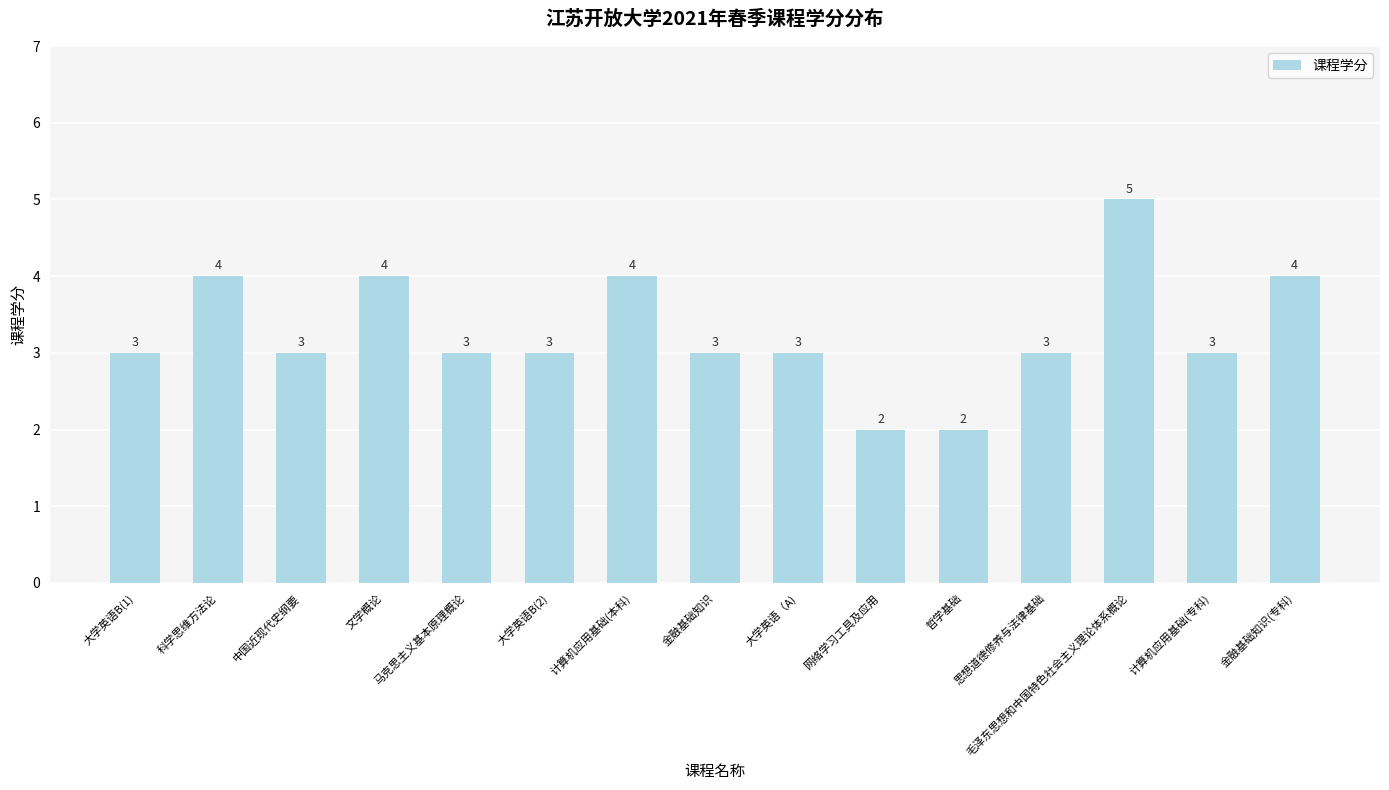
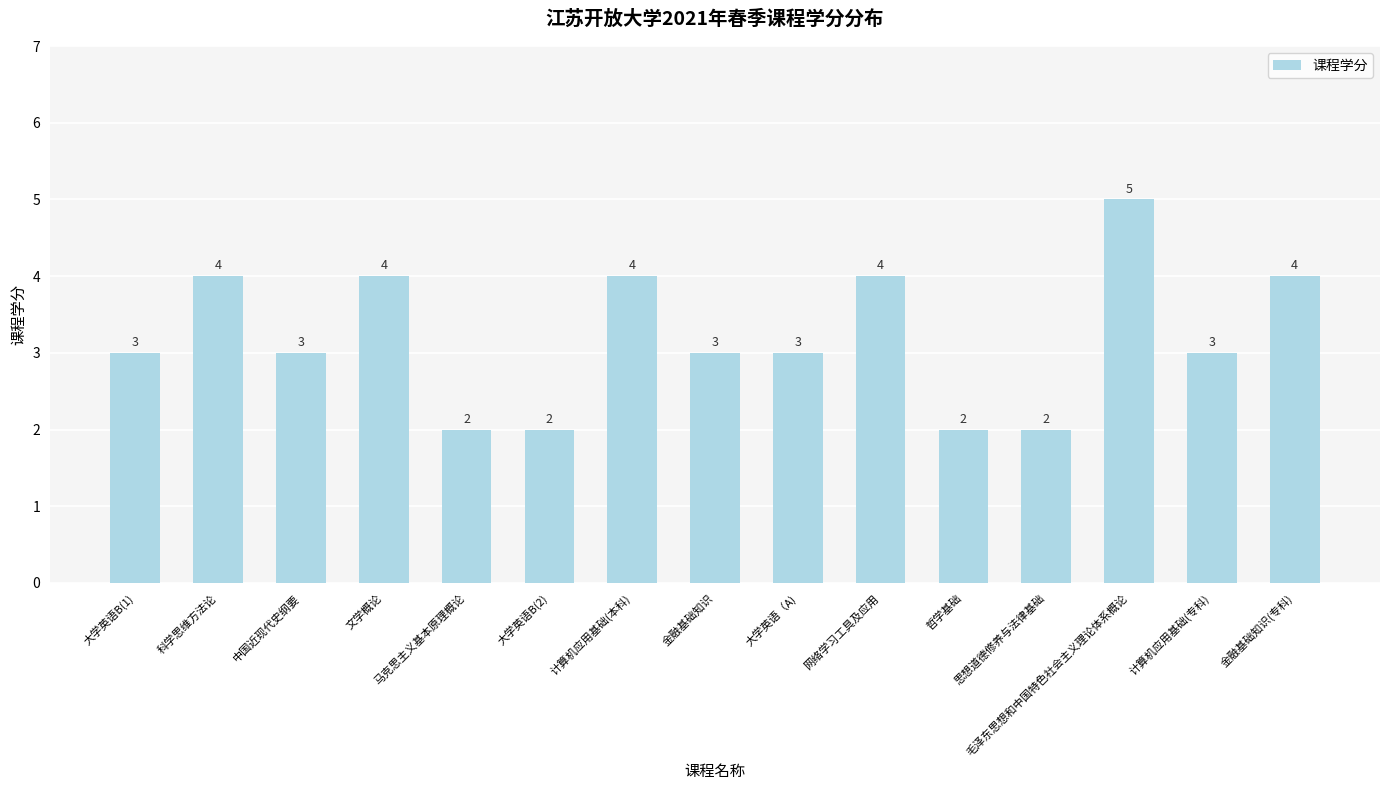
马克思主义基本原理概论: 3 -> 2
大学英语B(2): 3 -> 2
网络学习工具及应用: 2 -> 4
思想道德修养与法律基础: 3 -> 2
